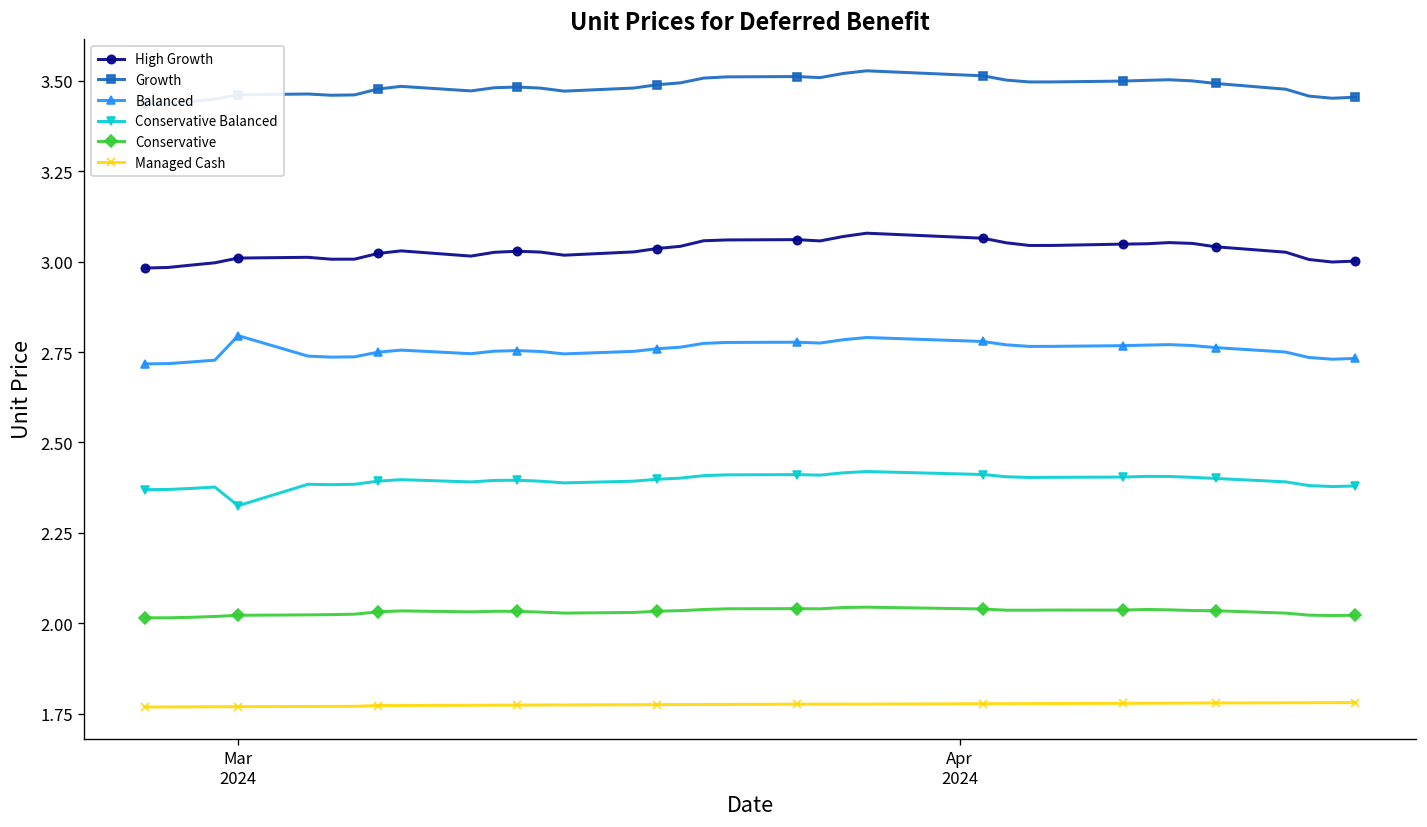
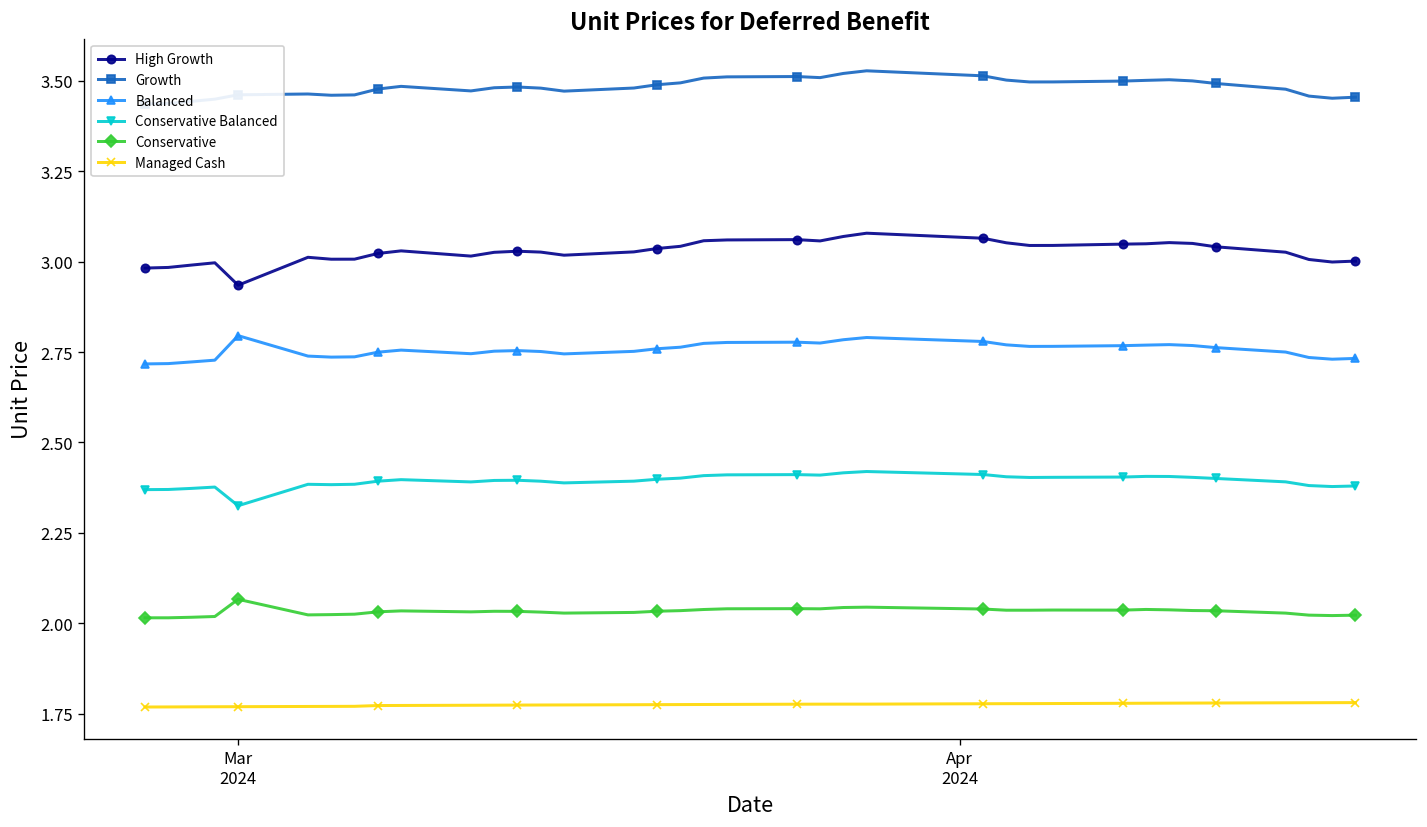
High Growth, Mar 2024: 3.01 -> 2.93
Conservative, Mar 2024: 2.02 -> 2.07
